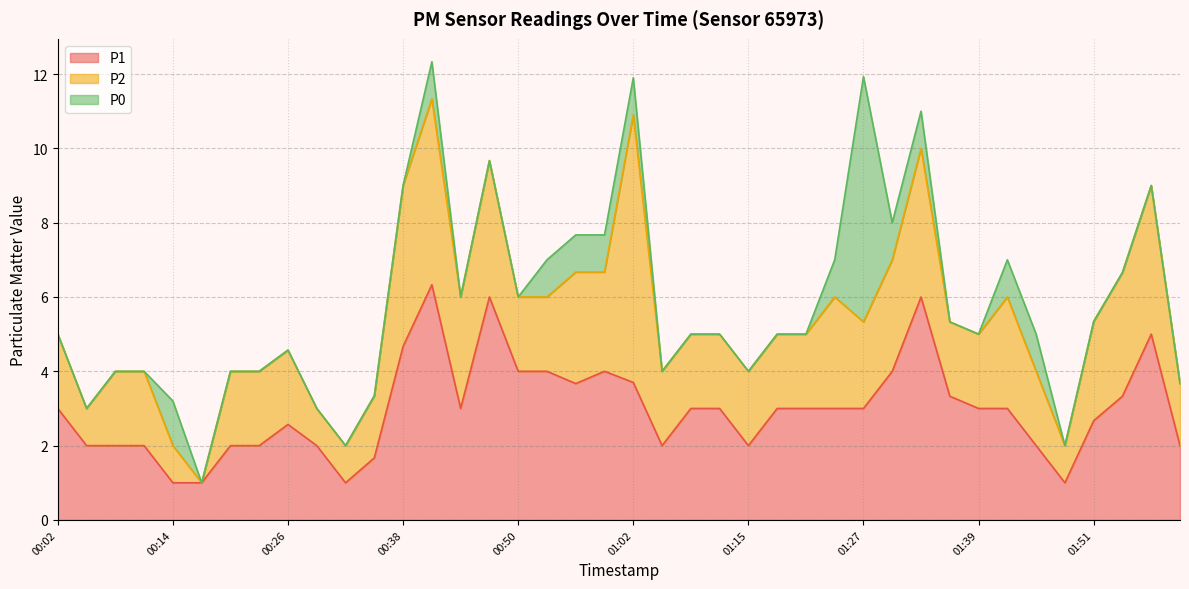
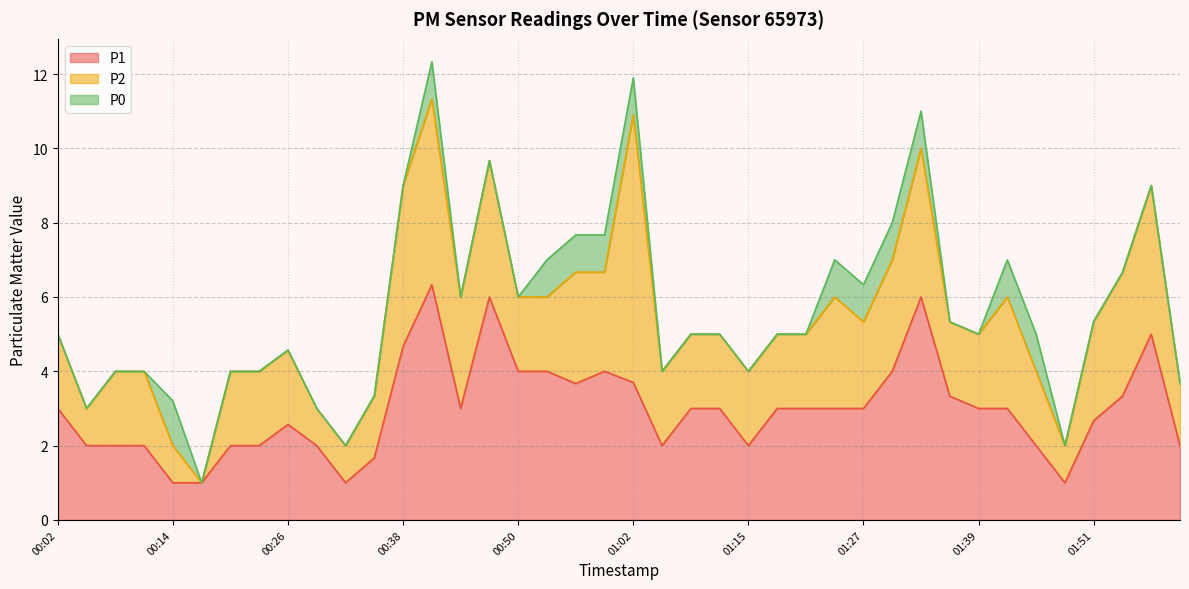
P0, 01:27: 6.6 -> 1.0
